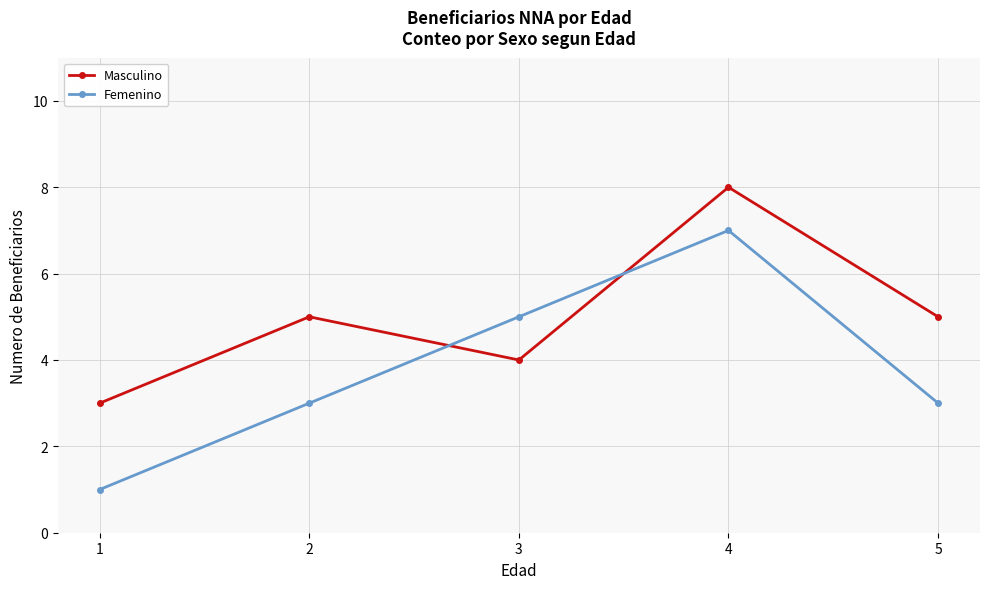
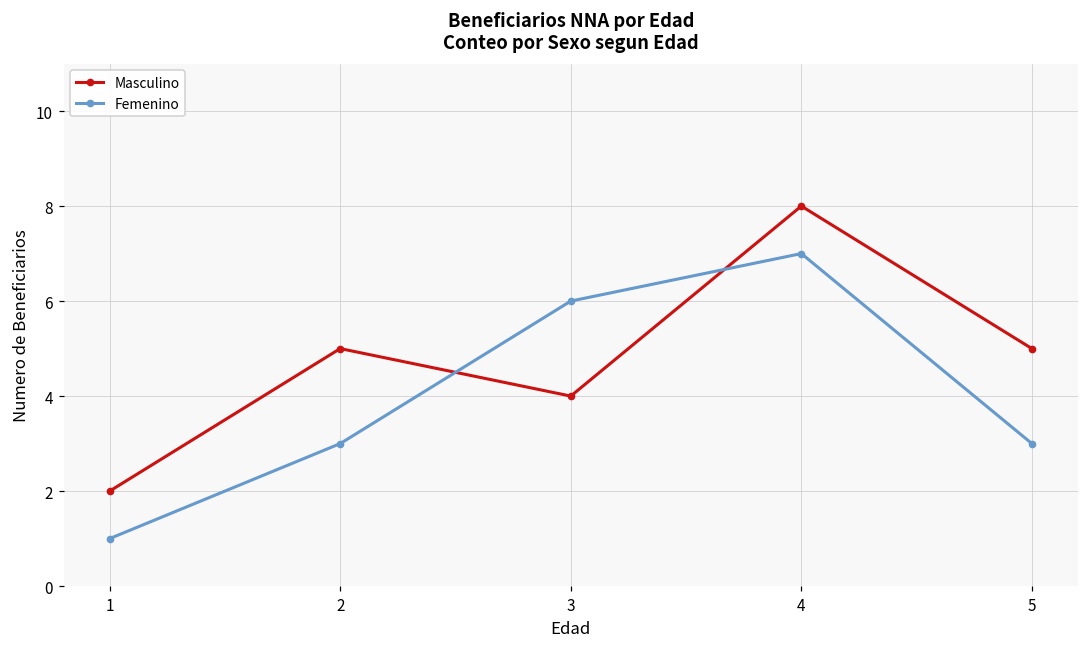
Masculino, 1: 3 -> 2
Femenino, 3: 5 -> 6
